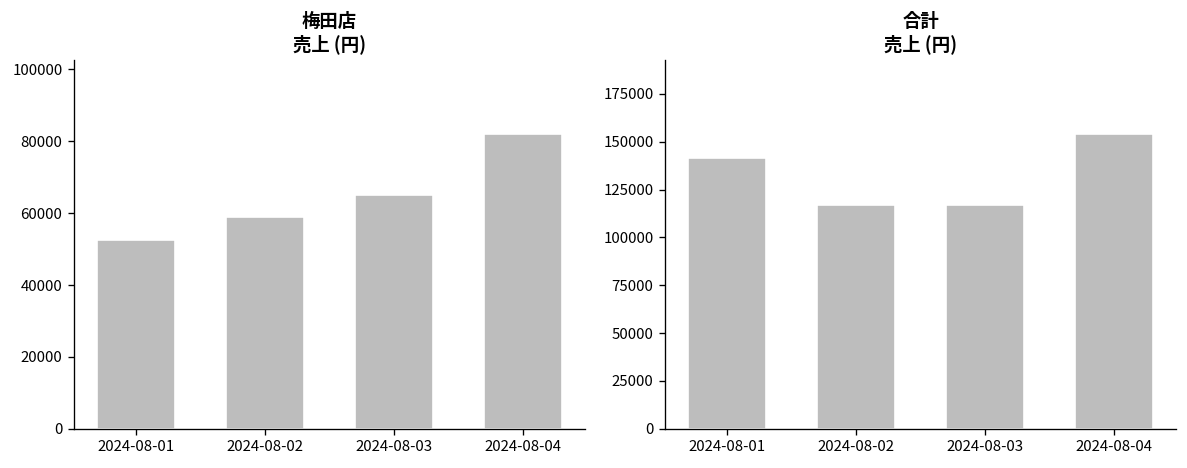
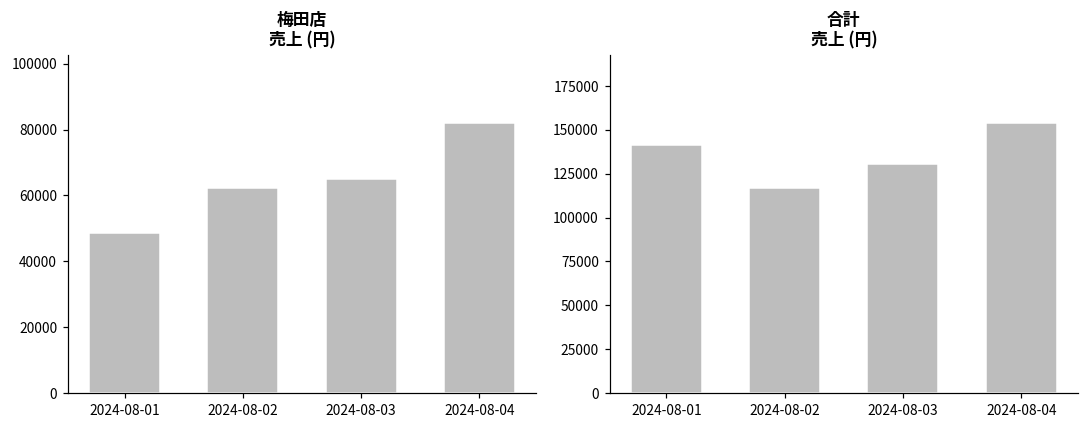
梅田店 売上 (円), 2024-08-01: 53000 -> 48000
梅田店 売上 (円), 2024-08-02: 59000 -> 62000
合計 売上 (円), 2024-08-03: 117000 -> 131000
